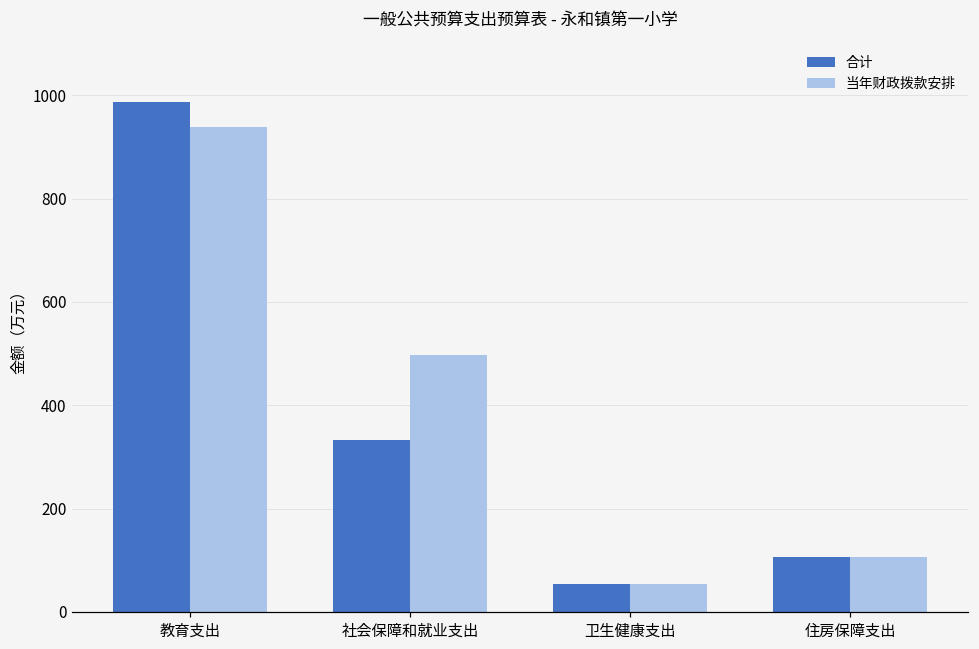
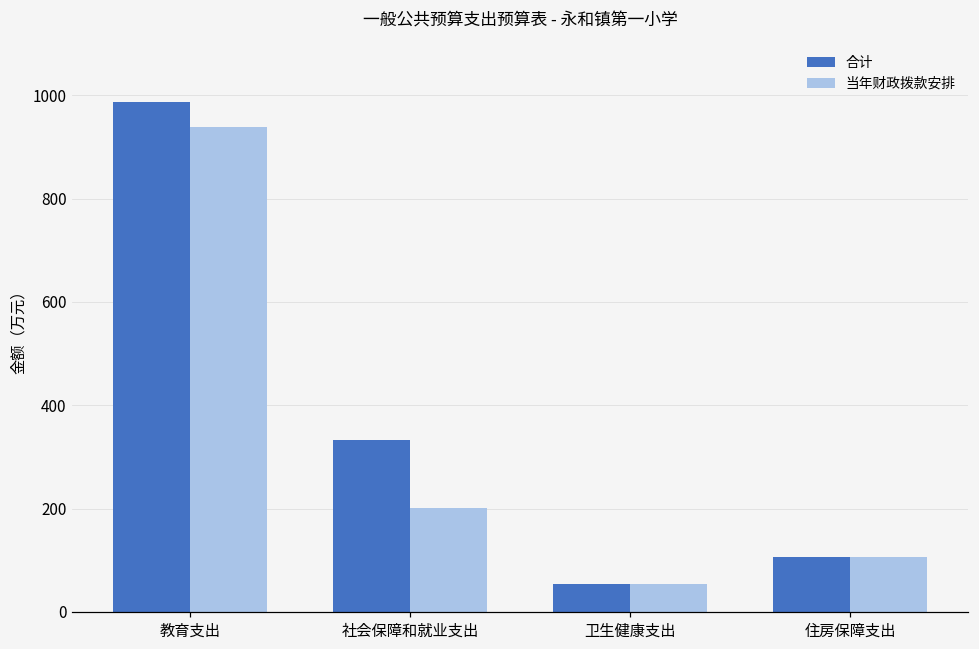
当年财政拨款安排, 社会保障和就业支出: 500 -> 200
